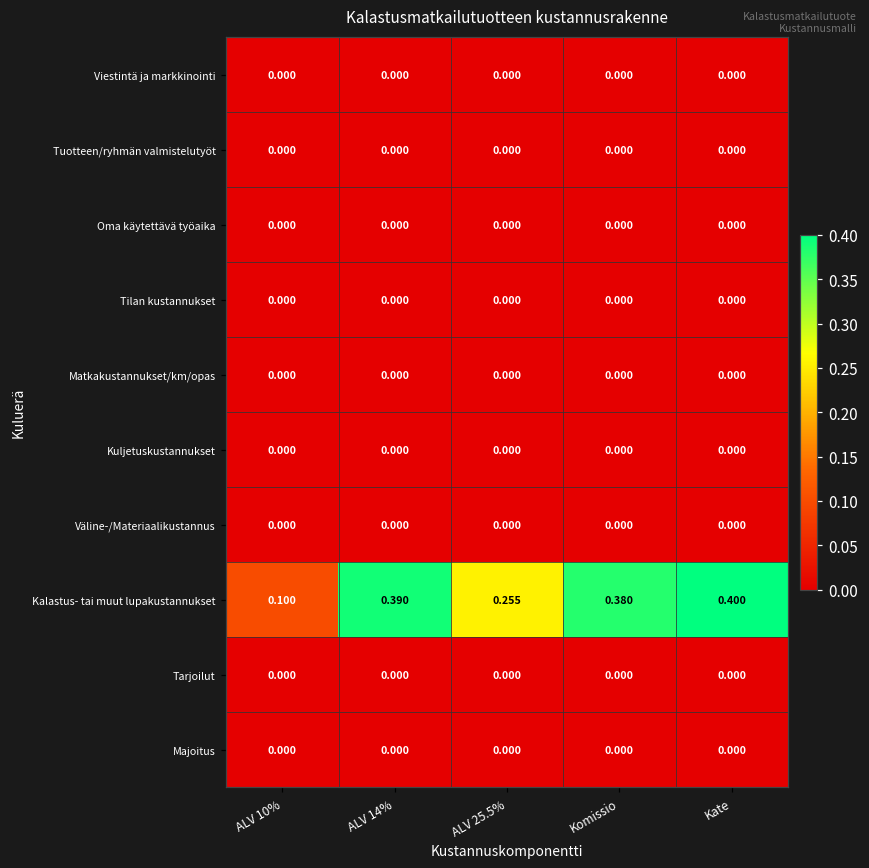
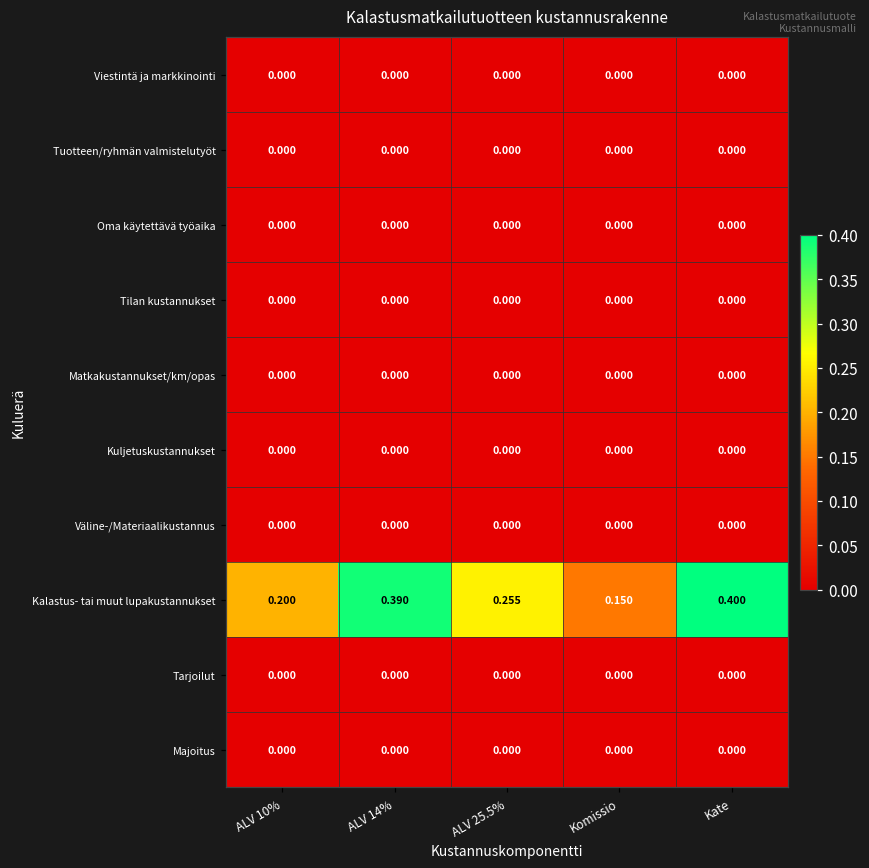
Kalastus- tai muut lupakustannukset, ALV 10%: 0.100 -> 0.200
Kalastus- tai muut lupakustannukset, Komissio: 0.380 -> 0.150
